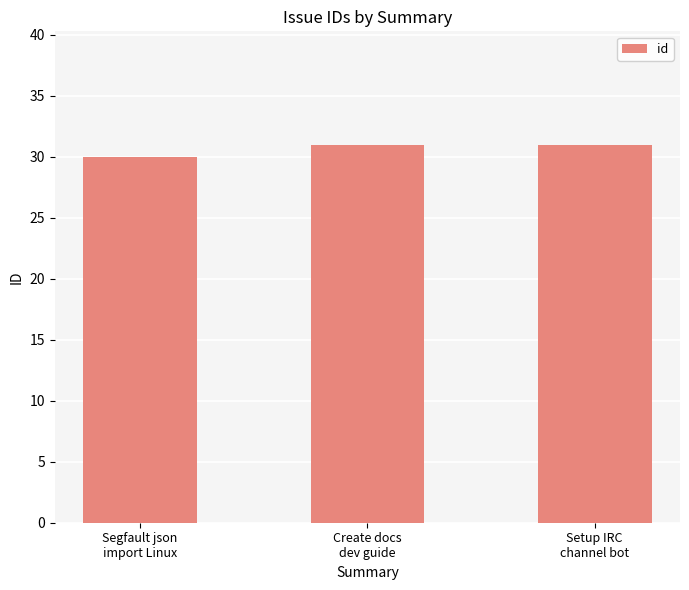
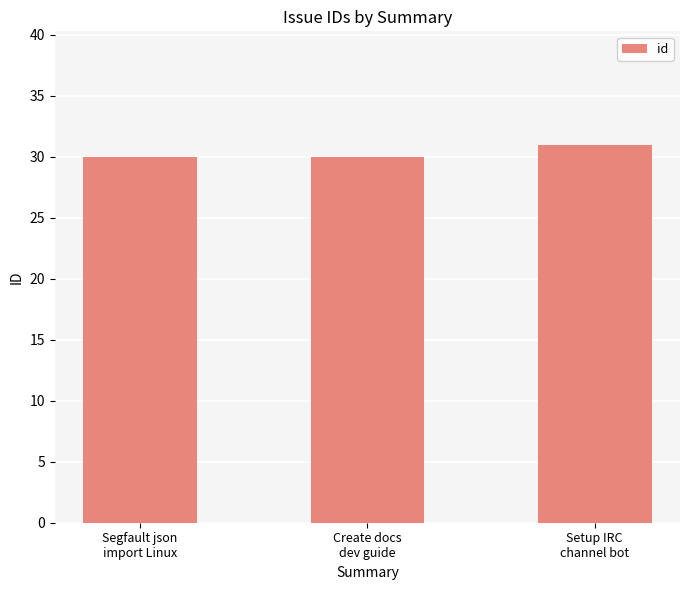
Create docs dev guide: 31 -> 30
